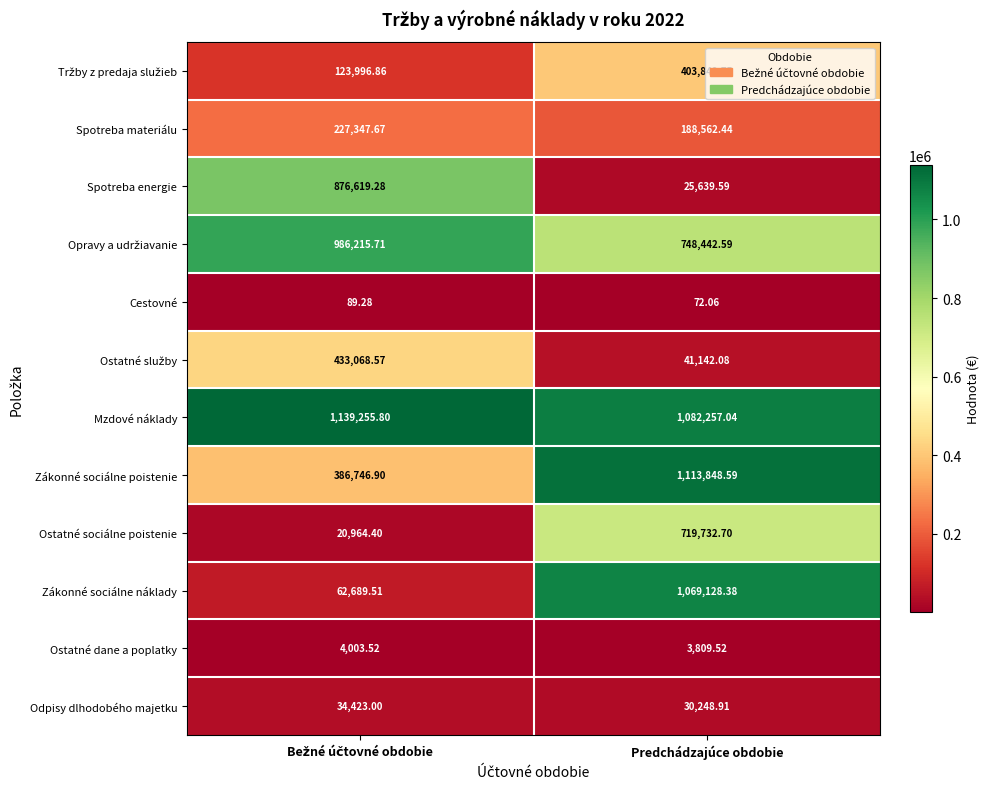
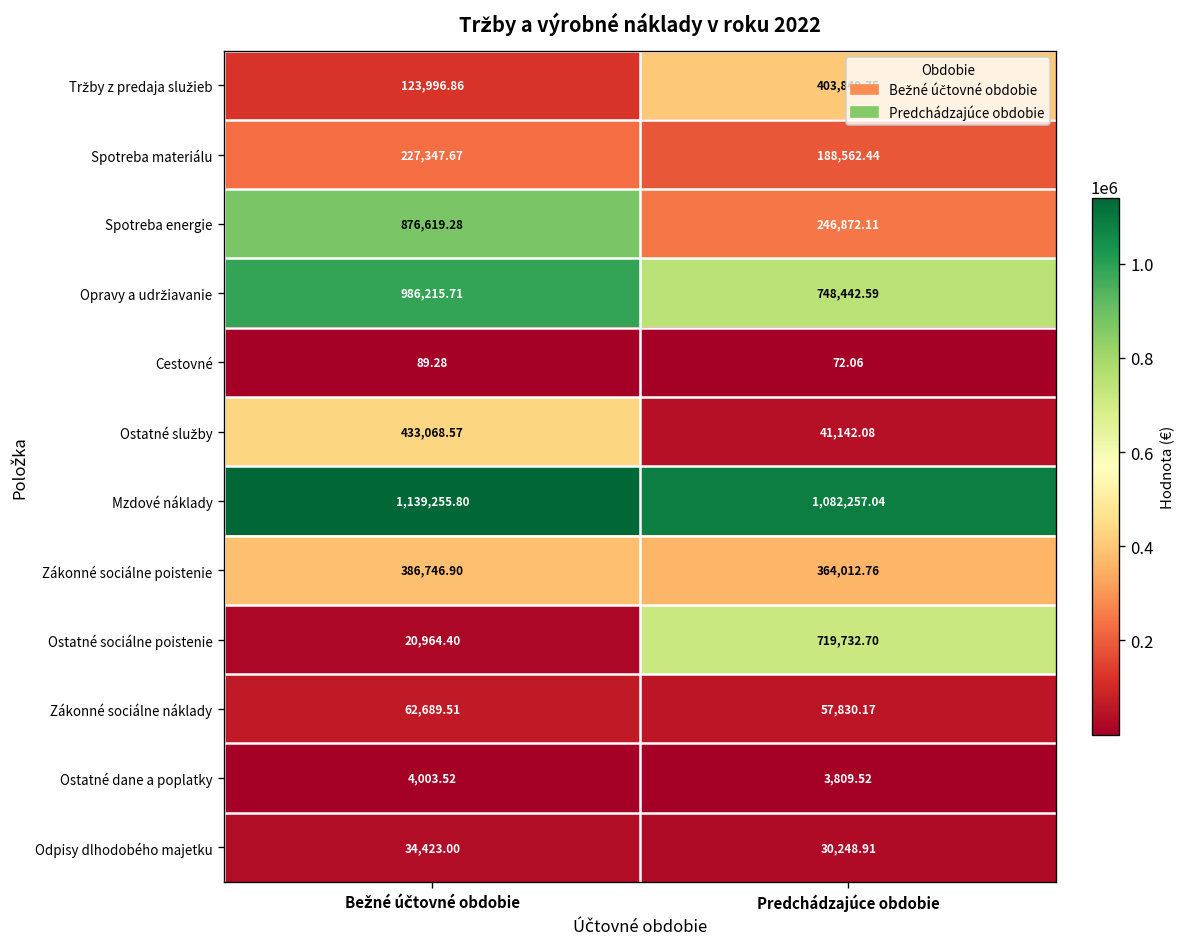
Spotreba energie, Predchádzajúce obdobie: 25,639.59 -> 246,872.11
Zákonné sociálne poistenie, Predchádzajúce obdobie: 1,113,848.59 -> 364,012.76
Zákonné sociálne náklady, Predchádzajúce obdobie: 1,069,128.38 -> 57,830.17
